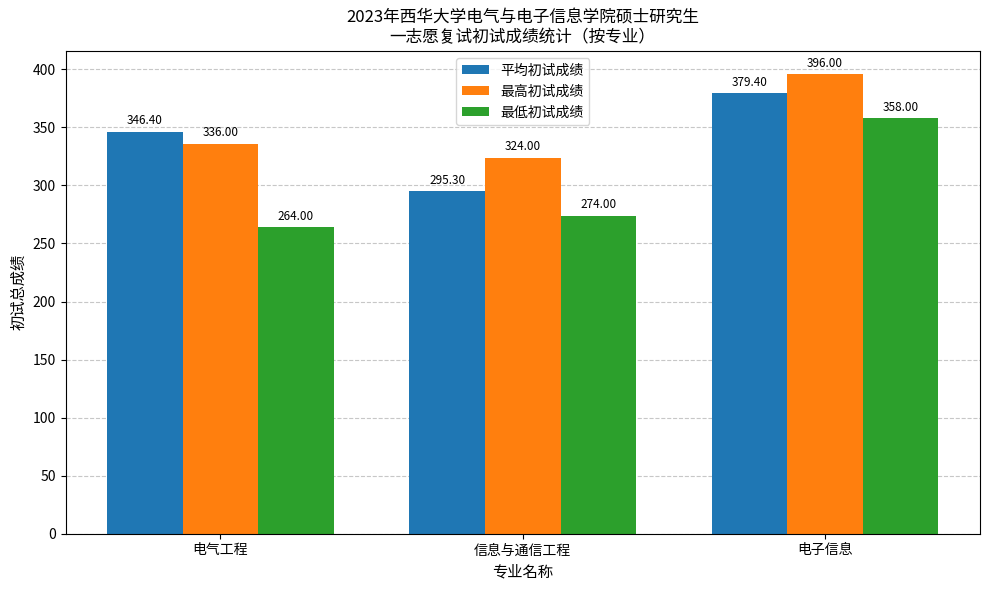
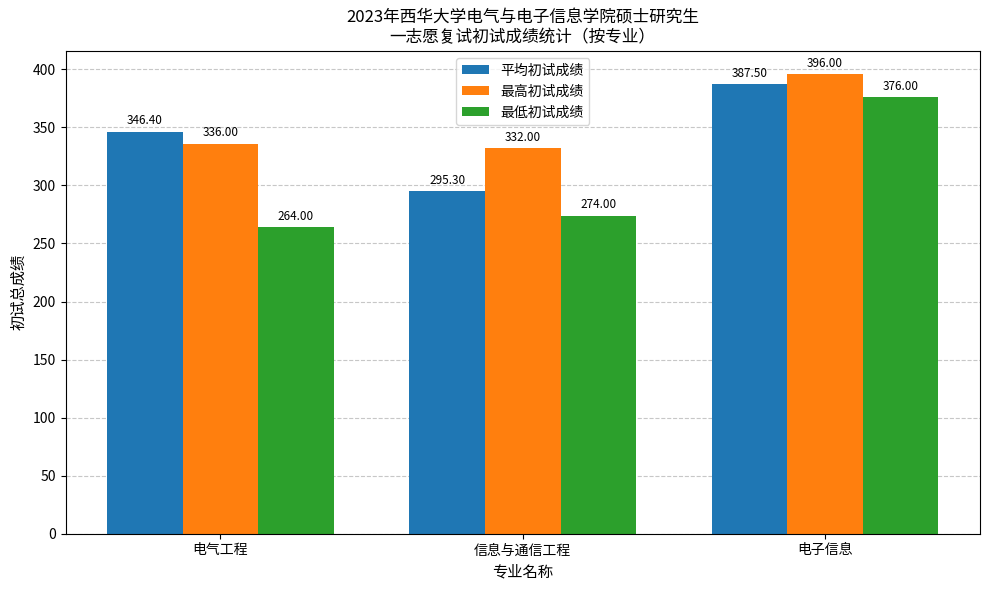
最高初试成绩, 信息与通信工程: 324.00 -> 332.00
平均初试成绩, 电子信息: 379.40 -> 387.50
最低初试成绩, 电子信息: 358.00 -> 376.00
